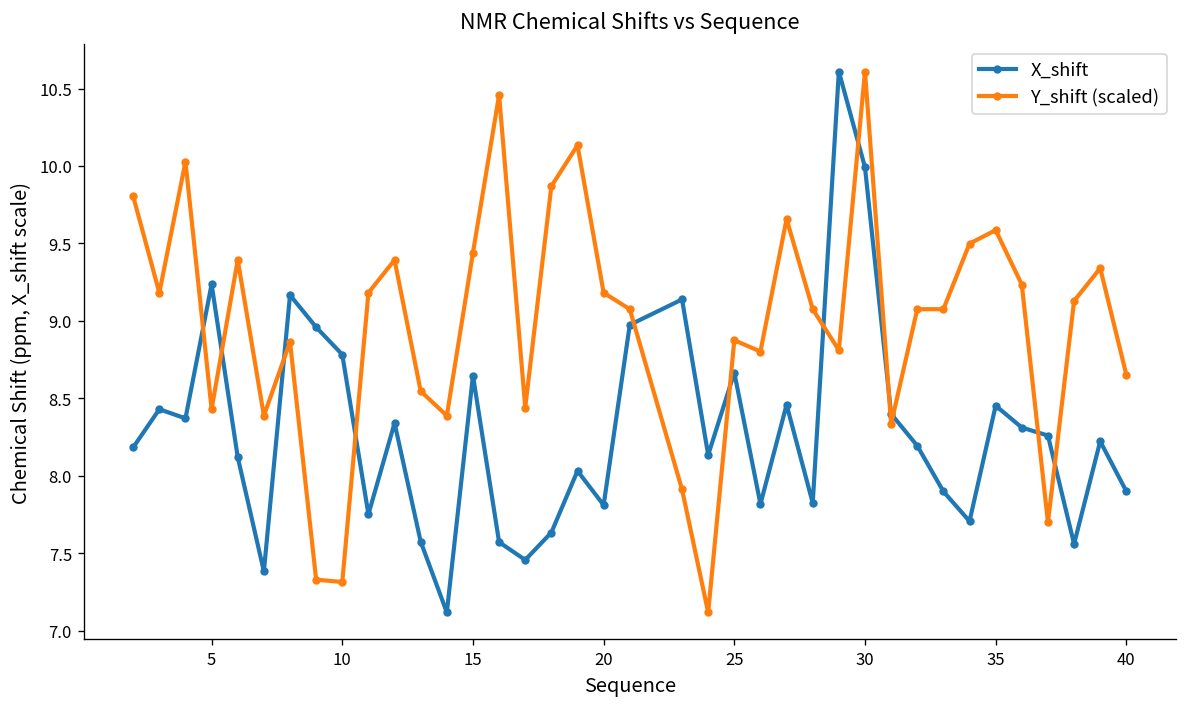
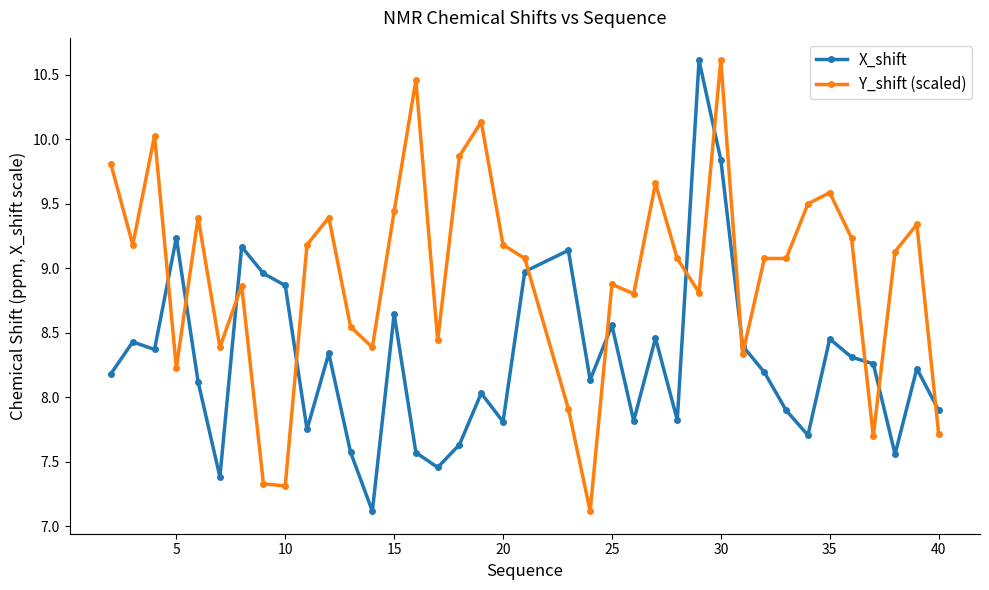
Y_shift (scaled), 5: 8.43 -> 8.23
X_shift, 10: 8.78 -> 8.87
X_shift, 25: 8.67 -> 8.56
X_shift, 30: 9.99 -> 9.84
Y_shift (scaled), 40: 8.65 -> 7.72
